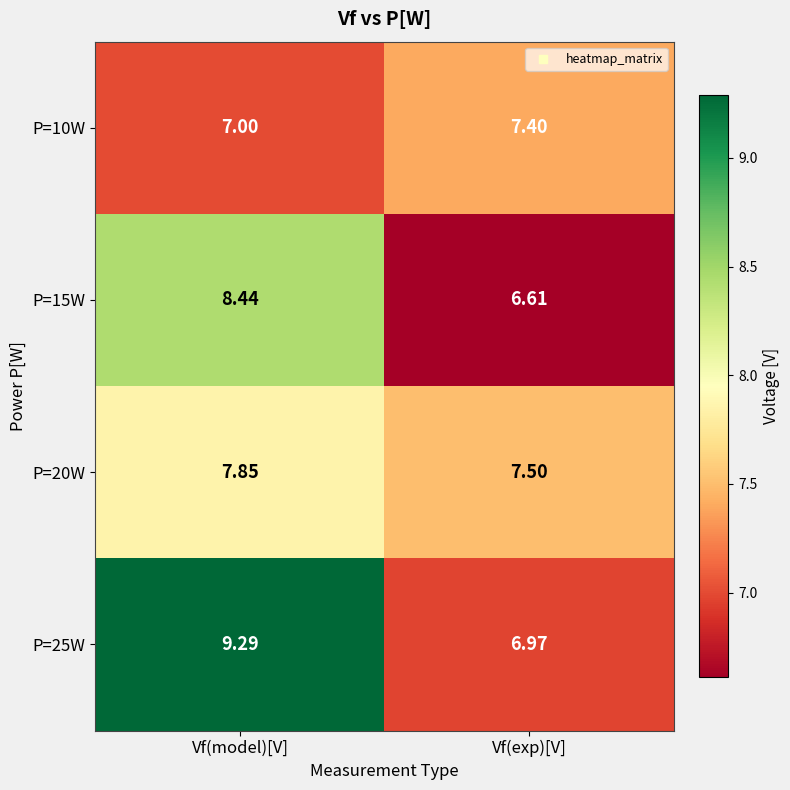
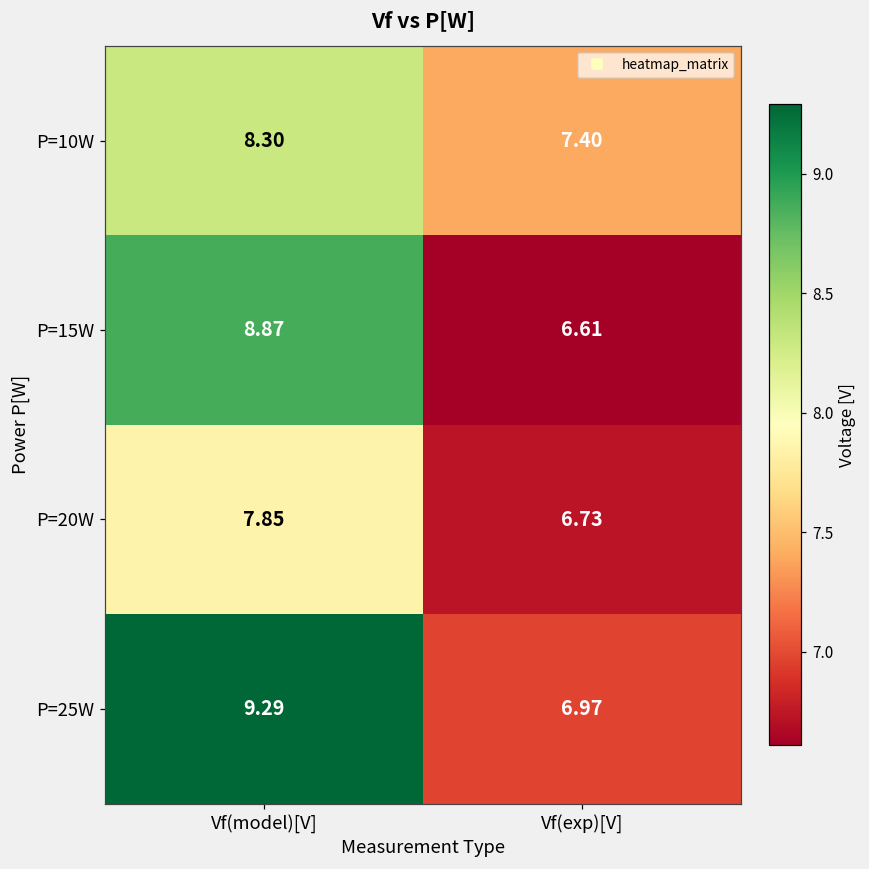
P=10W, Vf(model)[V]: 7.00 -> 8.30
P=15W, Vf(model)[V]: 8.44 -> 8.87
P=20W, Vf(exp)[V]: 7.50 -> 6.73
